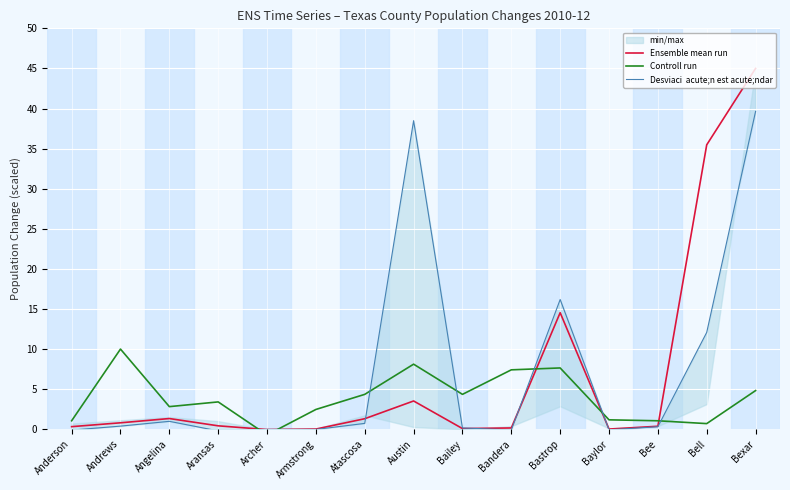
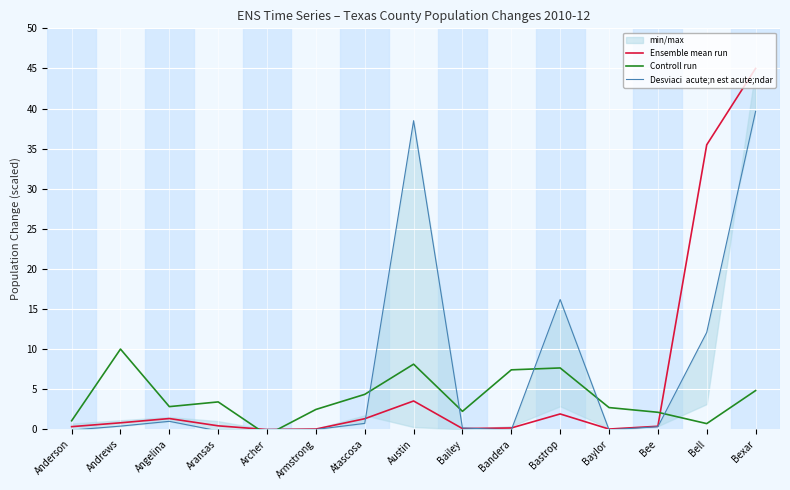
Controll run, Bailey: 4 -> 2
Ensemble mean run, Bastrop: 15 -> 2
Controll run, Baylor: 1 -> 3
Controll run, Bee: 1 -> 2
